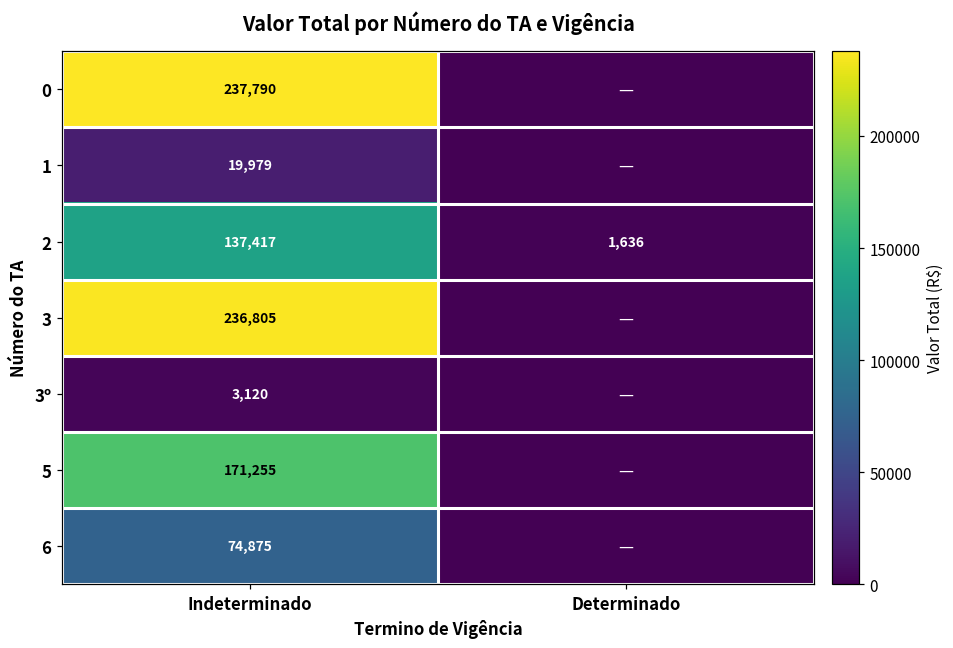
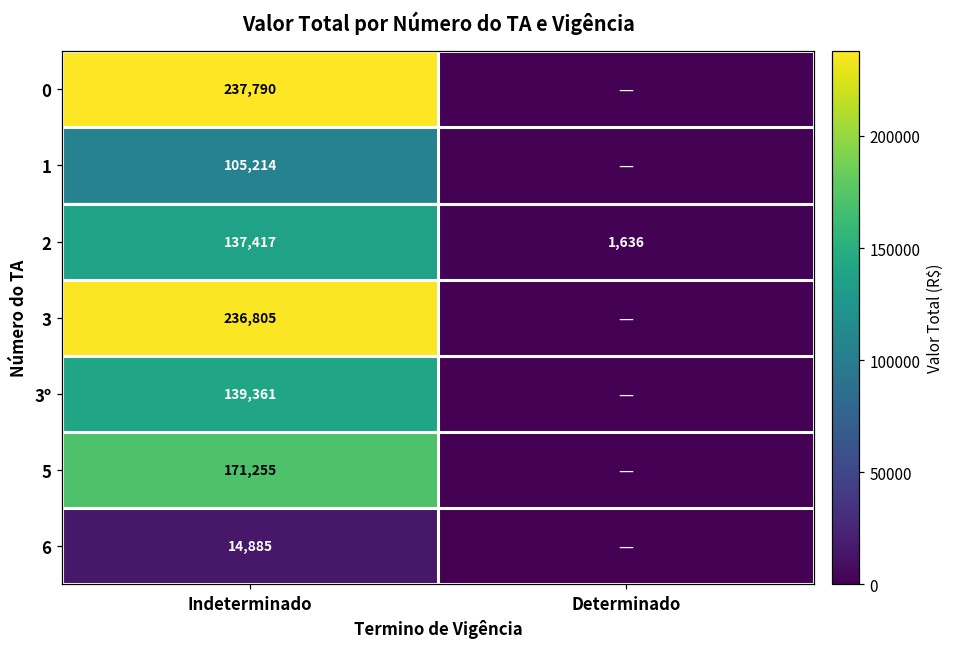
1, Indeterminado: 19,979 -> 105,214
3º, Indeterminado: 3,120 -> 139,361
6, Indeterminado: 74,875 -> 14,885
